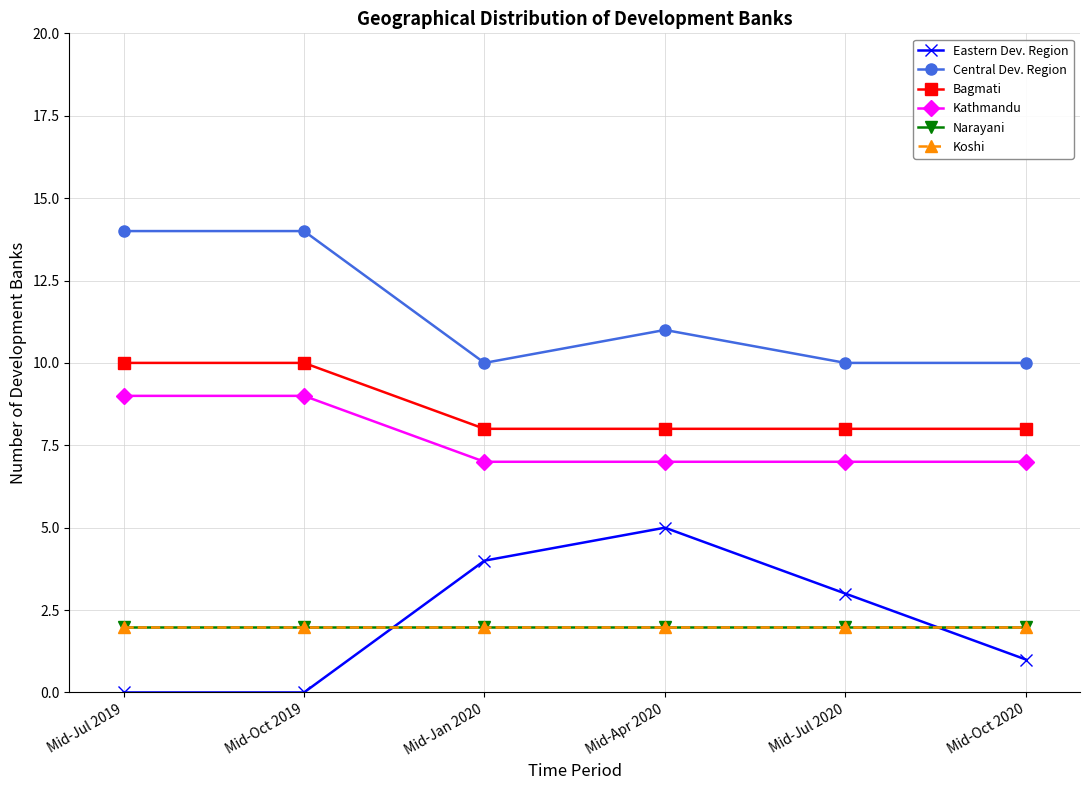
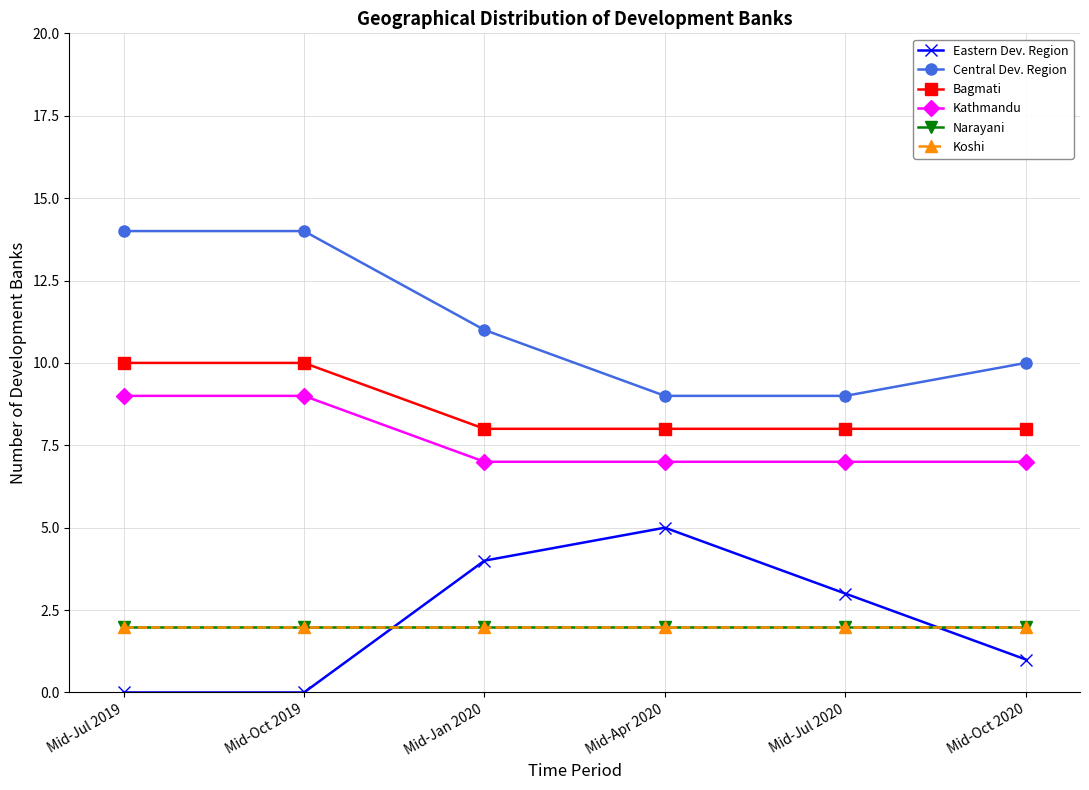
Central Dev. Region, Mid-Jan 2020: 10 -> 11
Central Dev. Region, Mid-Apr 2020: 11 -> 9
Central Dev. Region, Mid-Jul 2020: 10 -> 9
